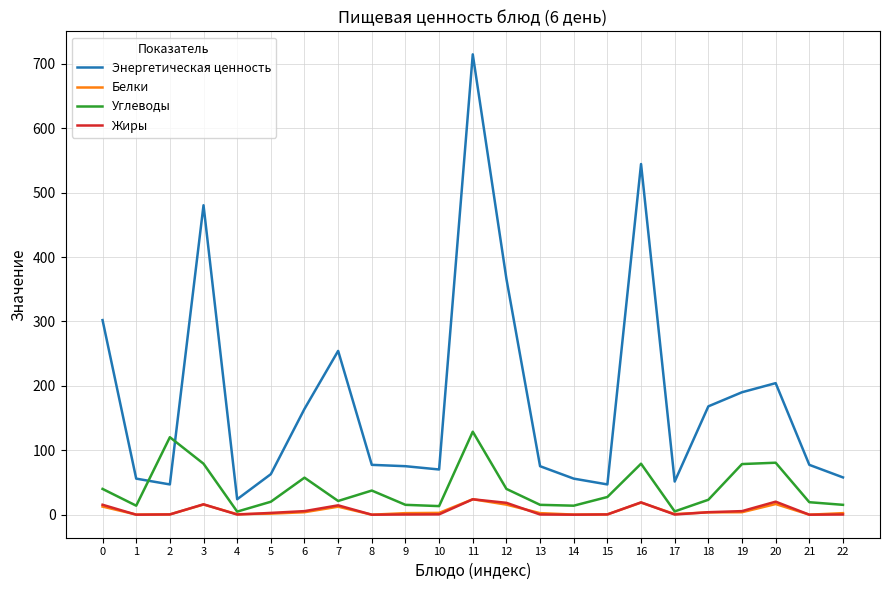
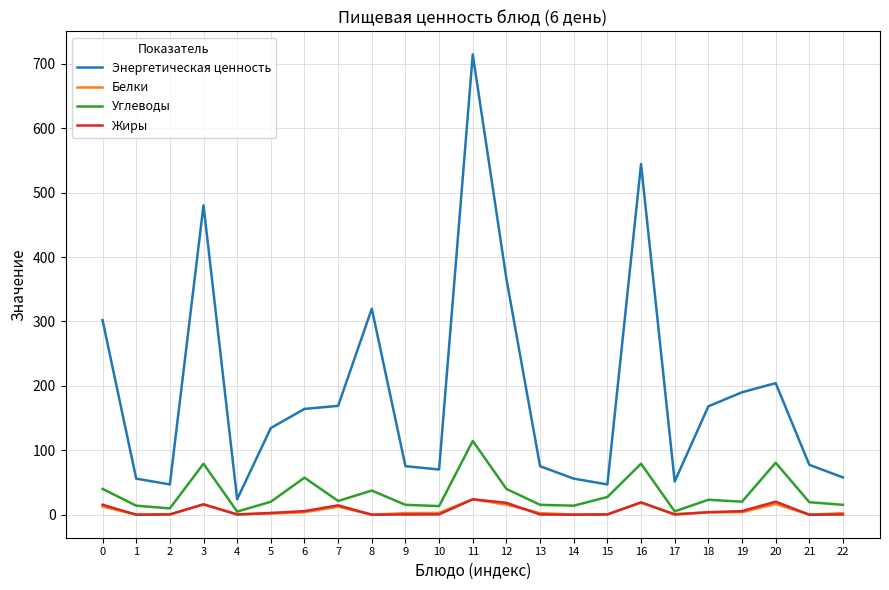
Углеводы, 2: 120 -> 10
Энергетическая ценность, 5: 60 -> 130
Энергетическая ценность, 7: 250 -> 170
Энергетическая ценность, 8: 80 -> 320
Углеводы, 11: 130 -> 110
Углеводы, 19: 80 -> 20
